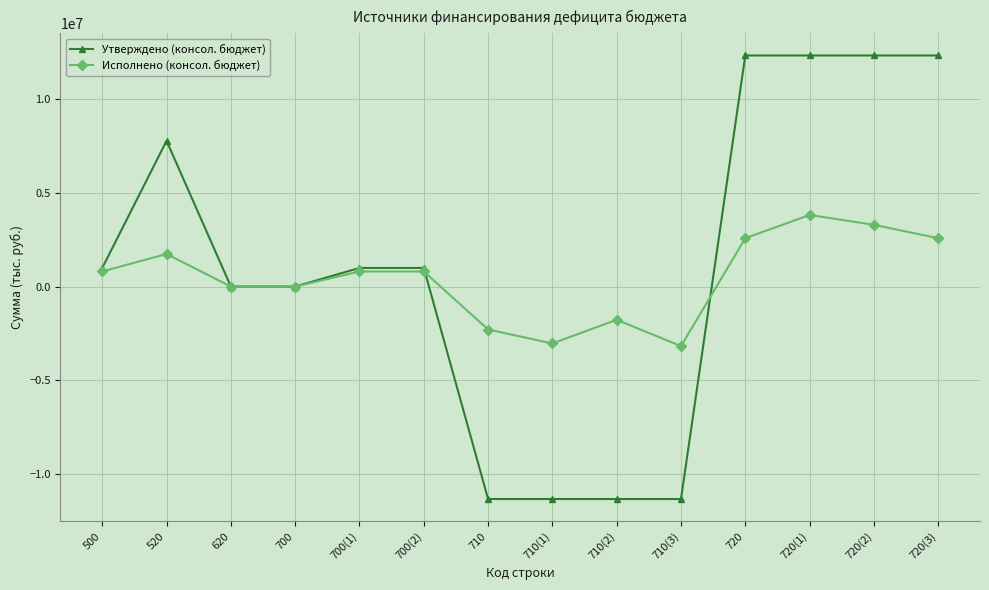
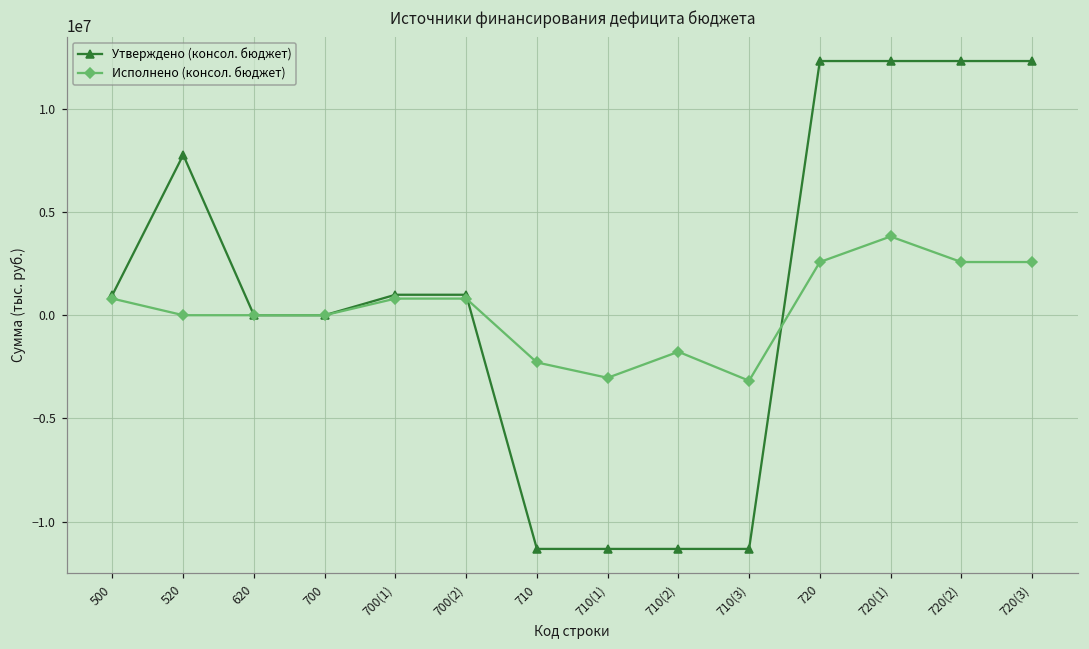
Исполнено (консол. бюджет), 520: 1700000 -> 0
Исполнено (консол. бюджет), 720(2): 3300000 -> 2600000
